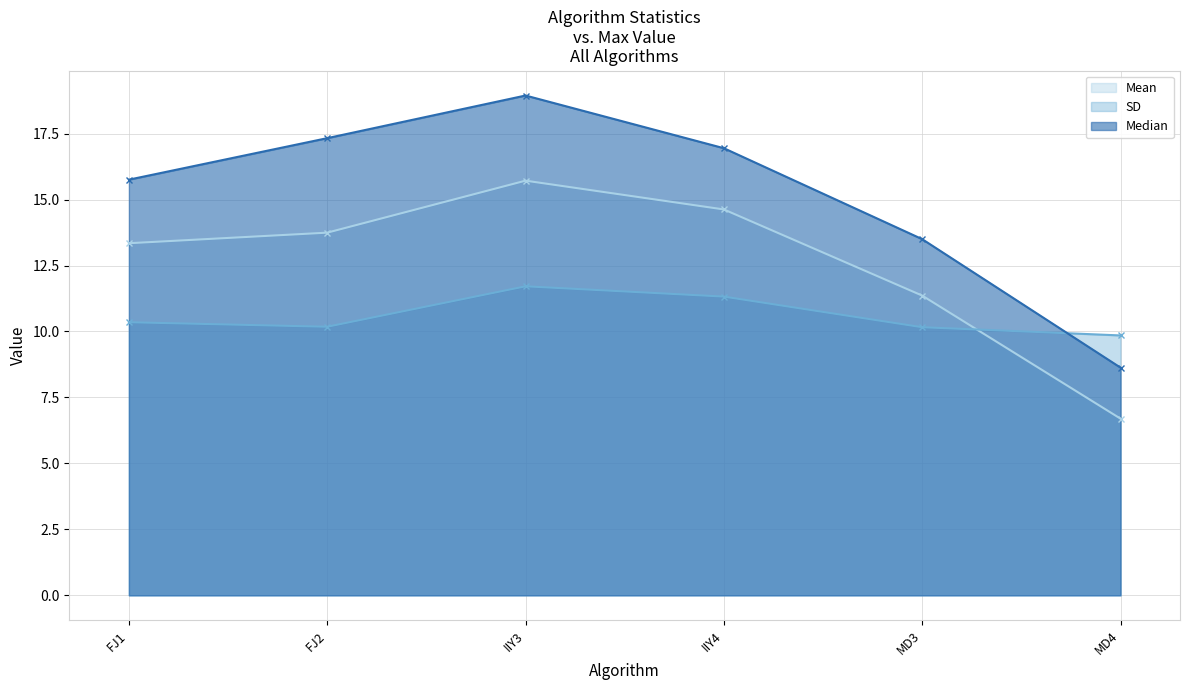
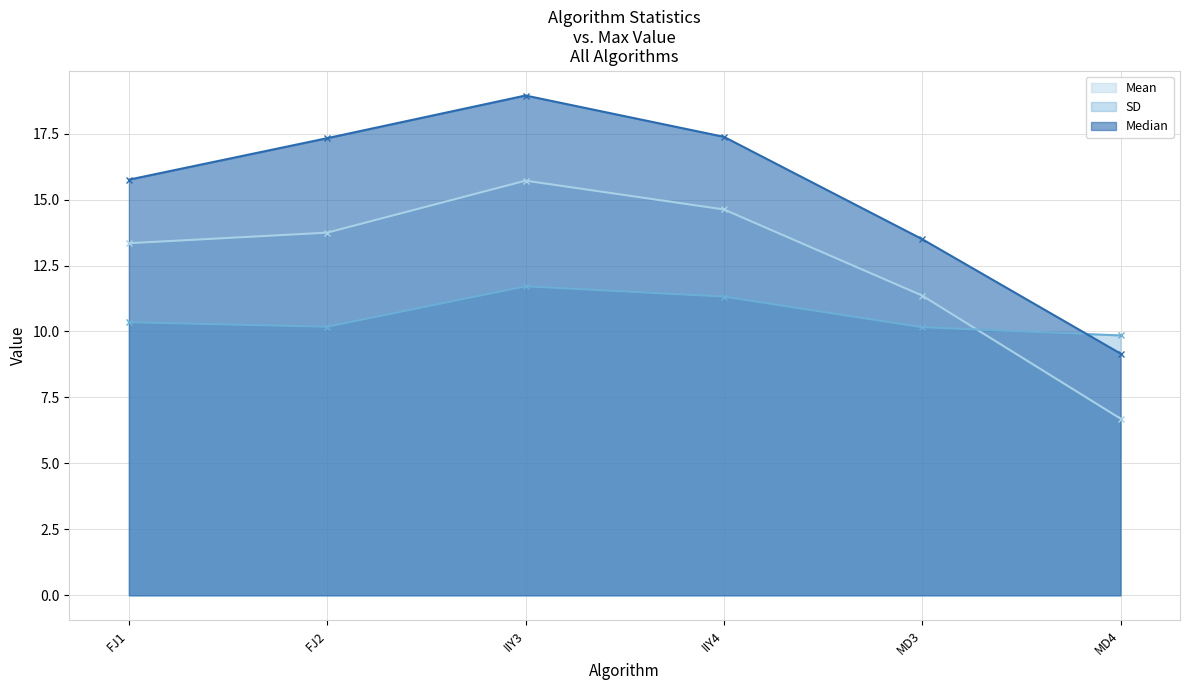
Median, IIY4: 16.9 -> 17.4
Median, MD4: 8.6 -> 9.2
